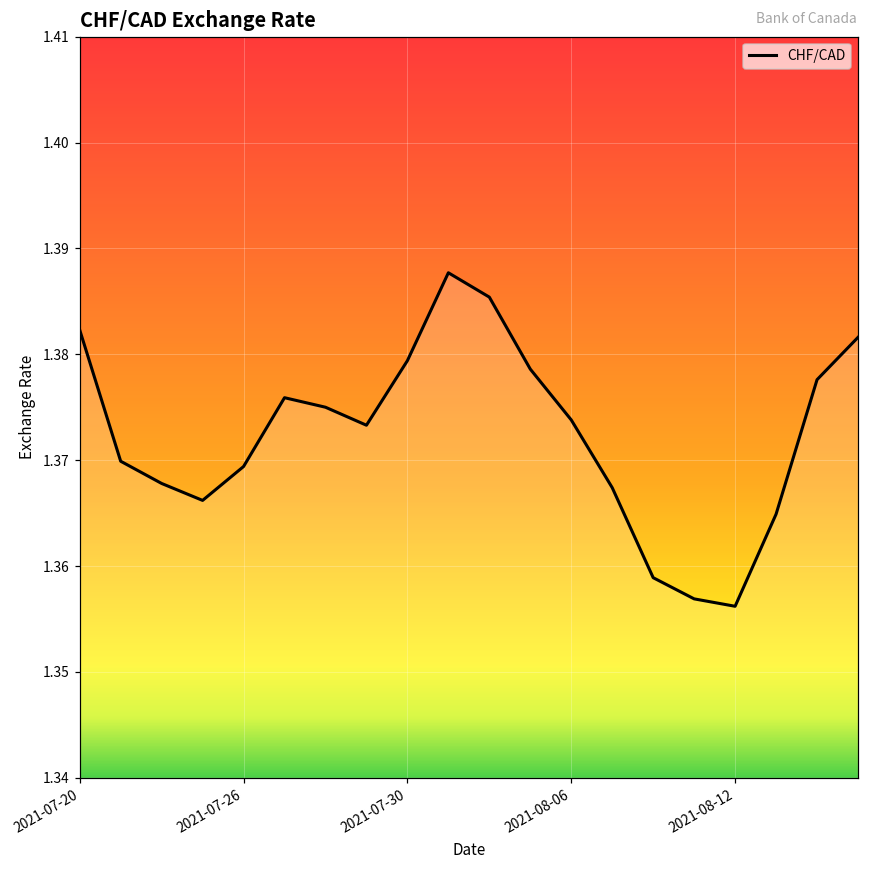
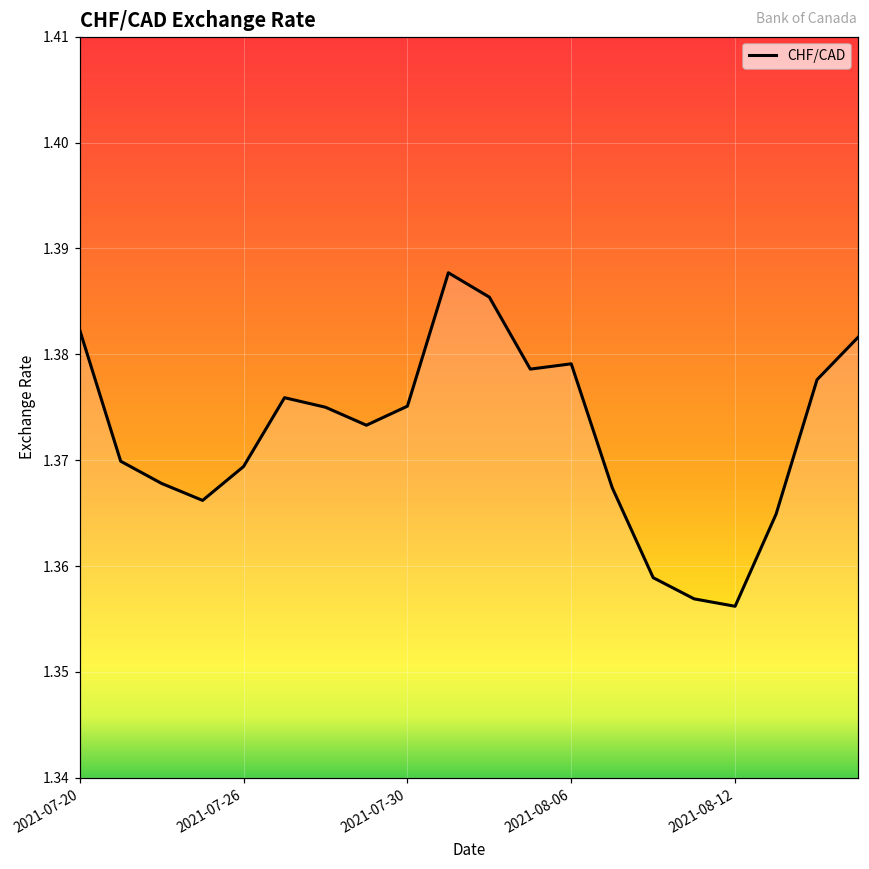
2021-07-30: 1.379 -> 1.375
2021-08-06: 1.374 -> 1.379
